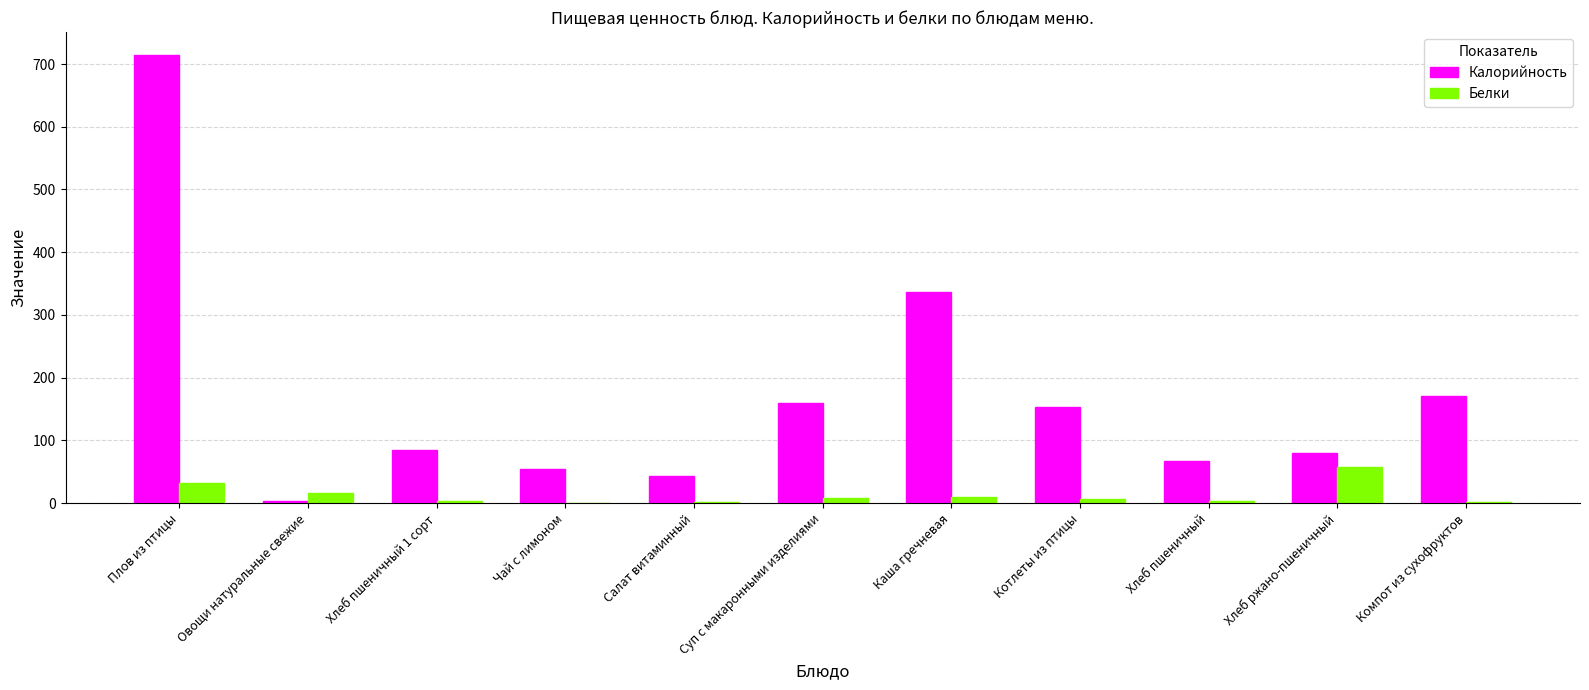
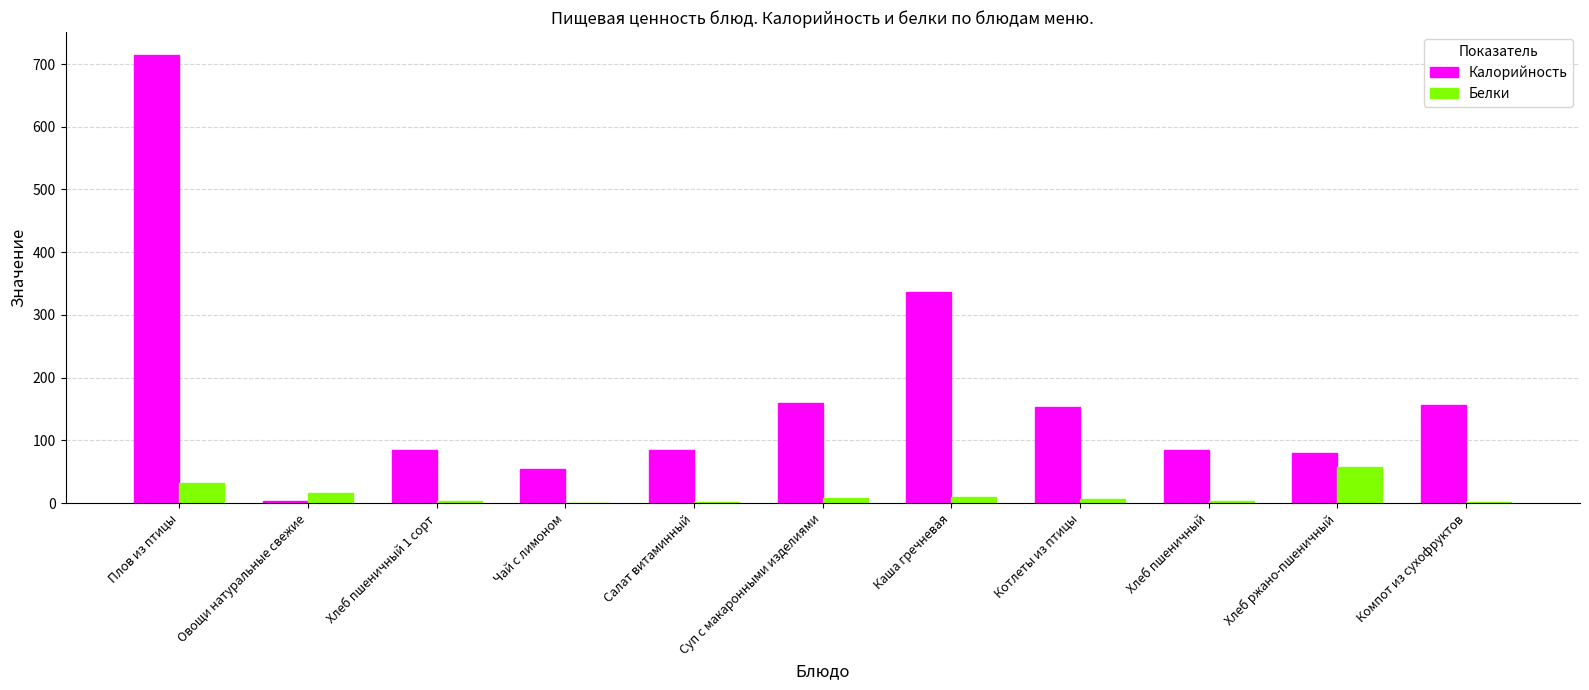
Калорийность, Салат витаминный: 40 -> 80
Калорийность, Хлеб пшеничный: 70 -> 90
Калорийность, Компот из сухофруктов: 170 -> 160
